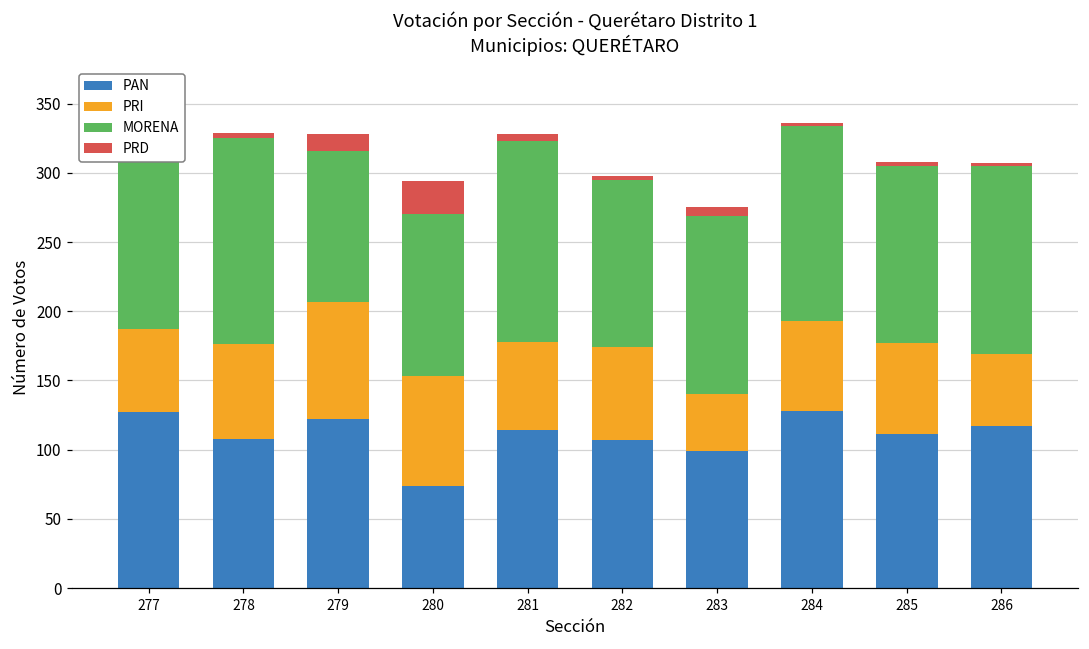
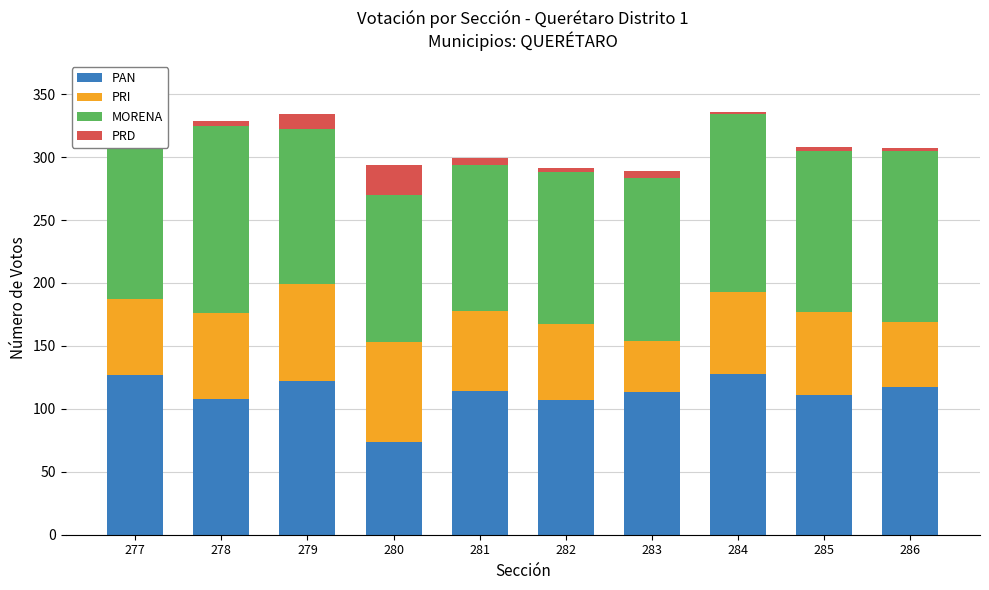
PRI, 279: 85 -> 77
MORENA, 279: 109 -> 123
MORENA, 281: 145 -> 116
PRI, 282: 67 -> 60
PAN, 283: 99 -> 113
